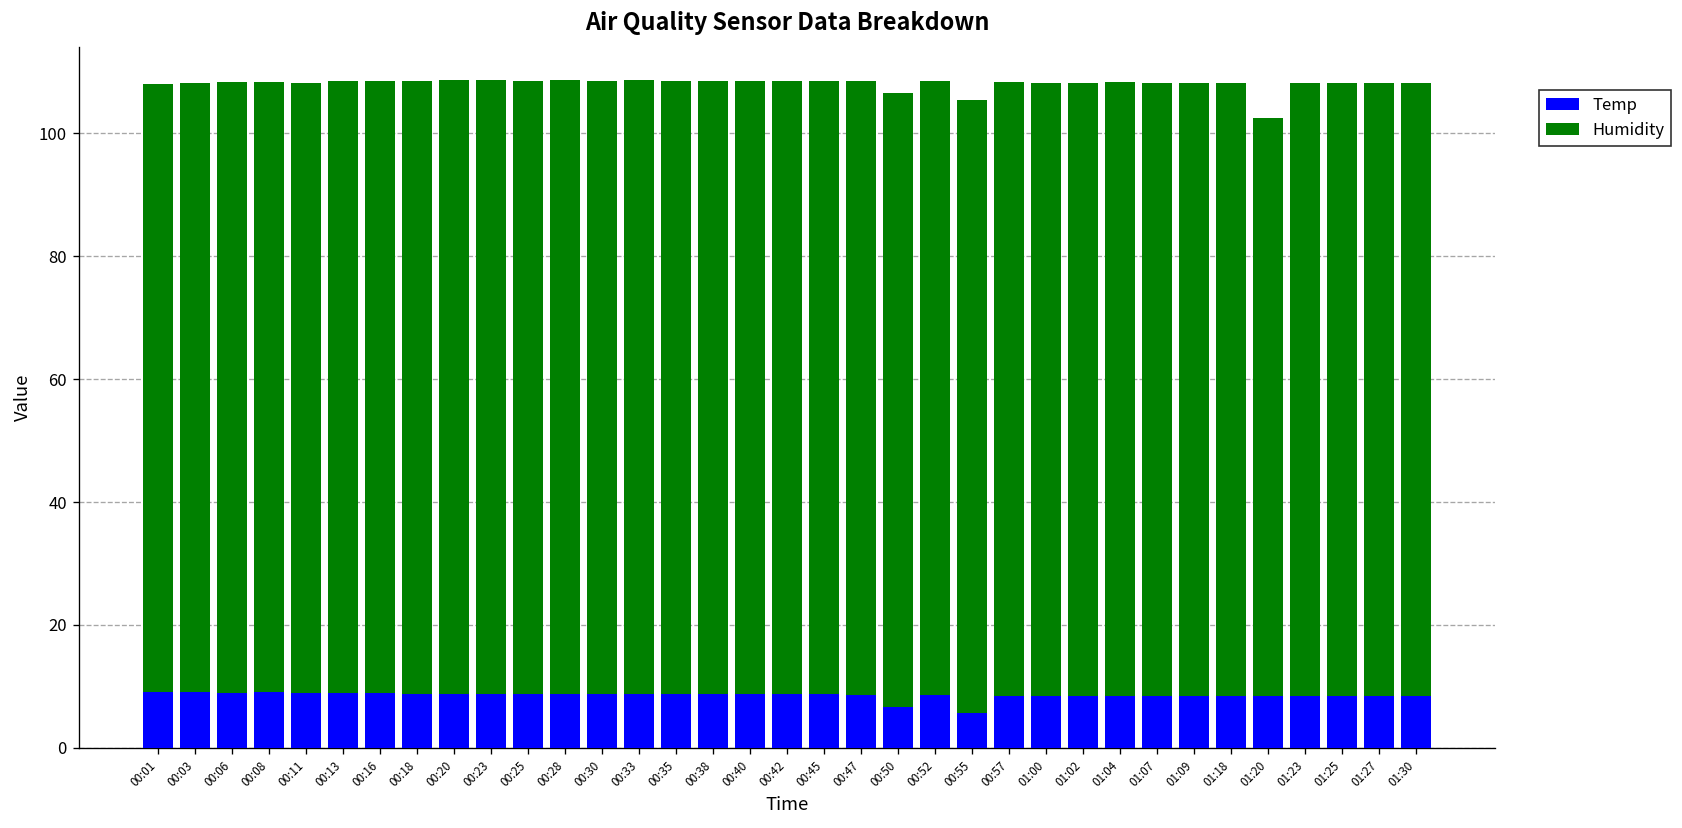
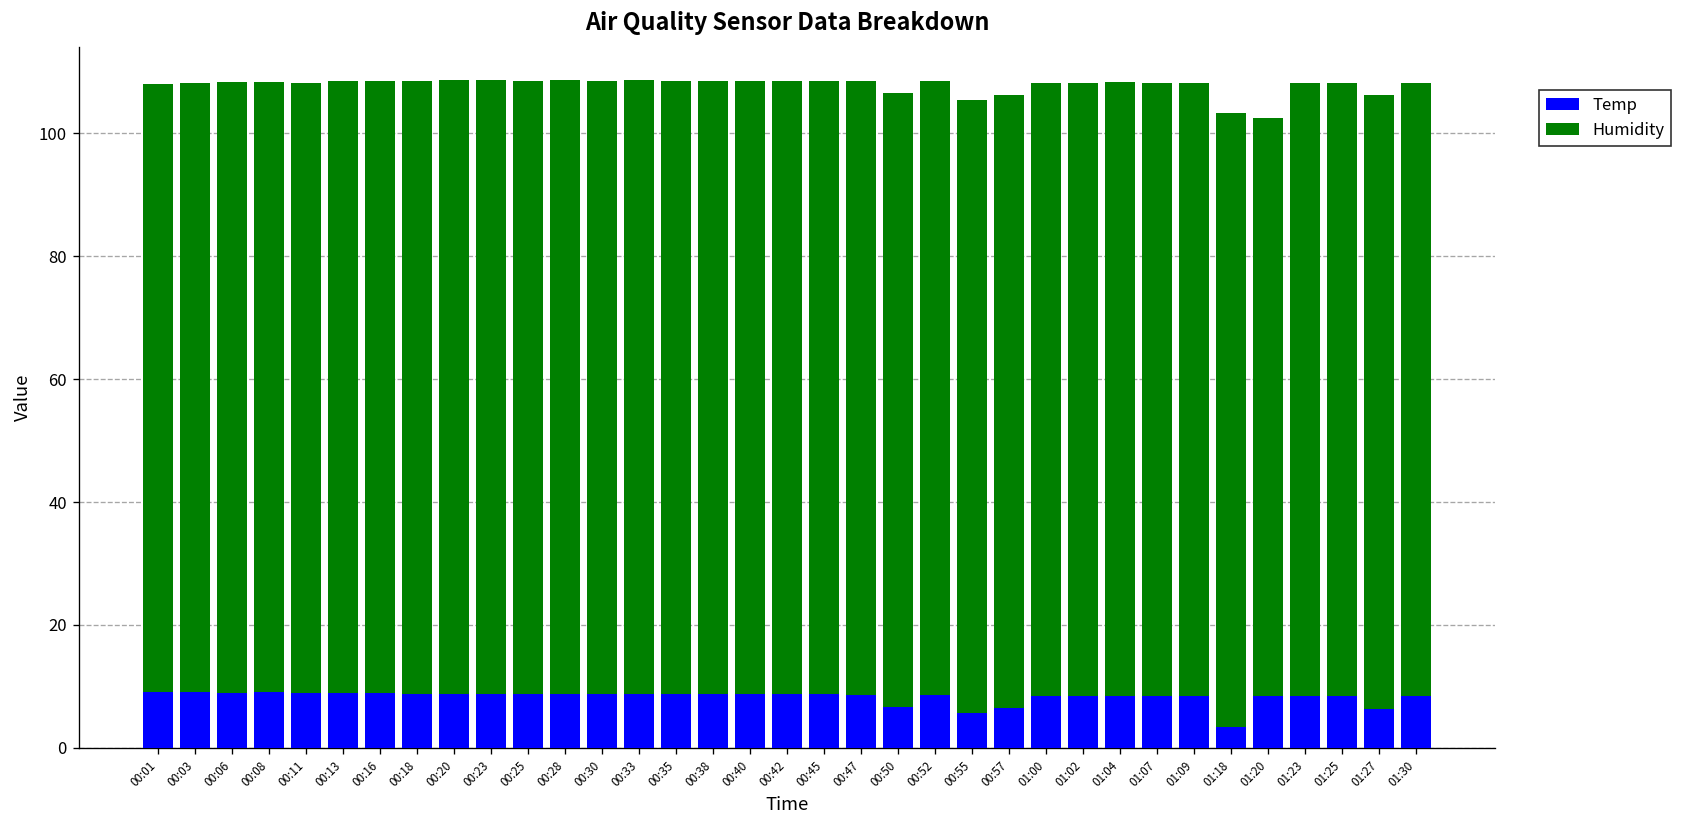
Temp, 00:57: 9 -> 6
Temp, 01:18: 8 -> 3
Temp, 01:27: 8 -> 6
